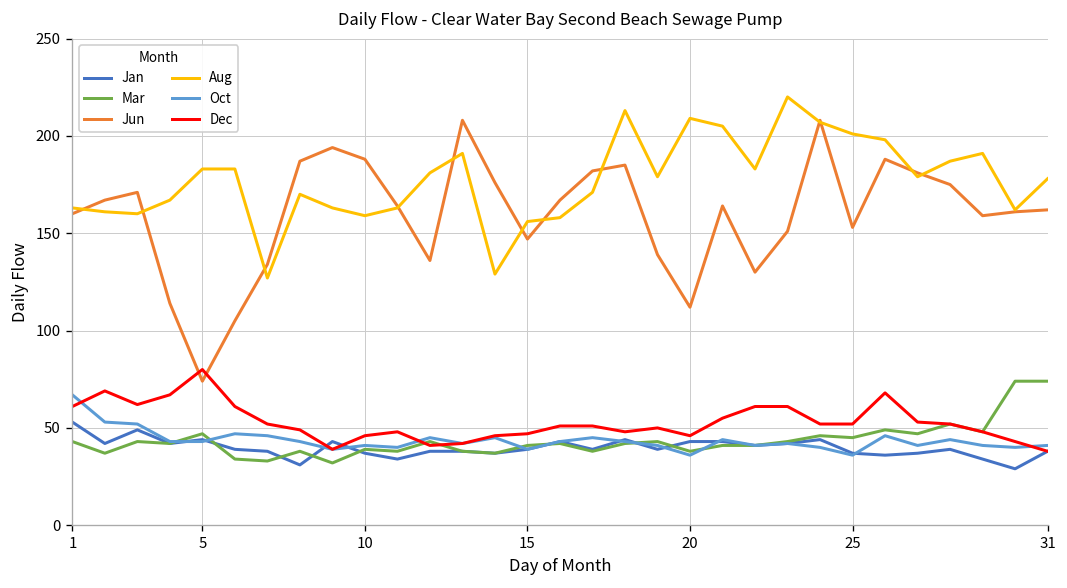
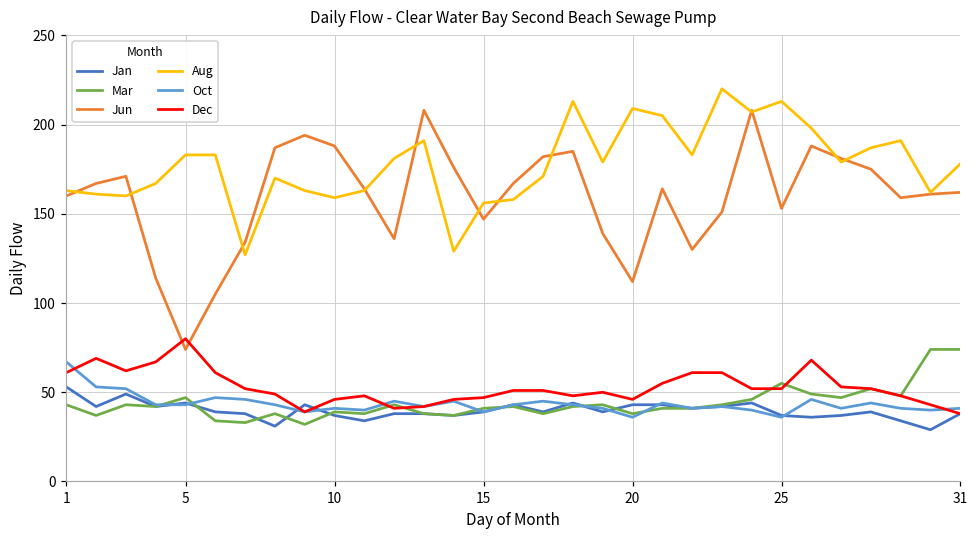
Mar, 25: 45 -> 55
Aug, 25: 201 -> 213
